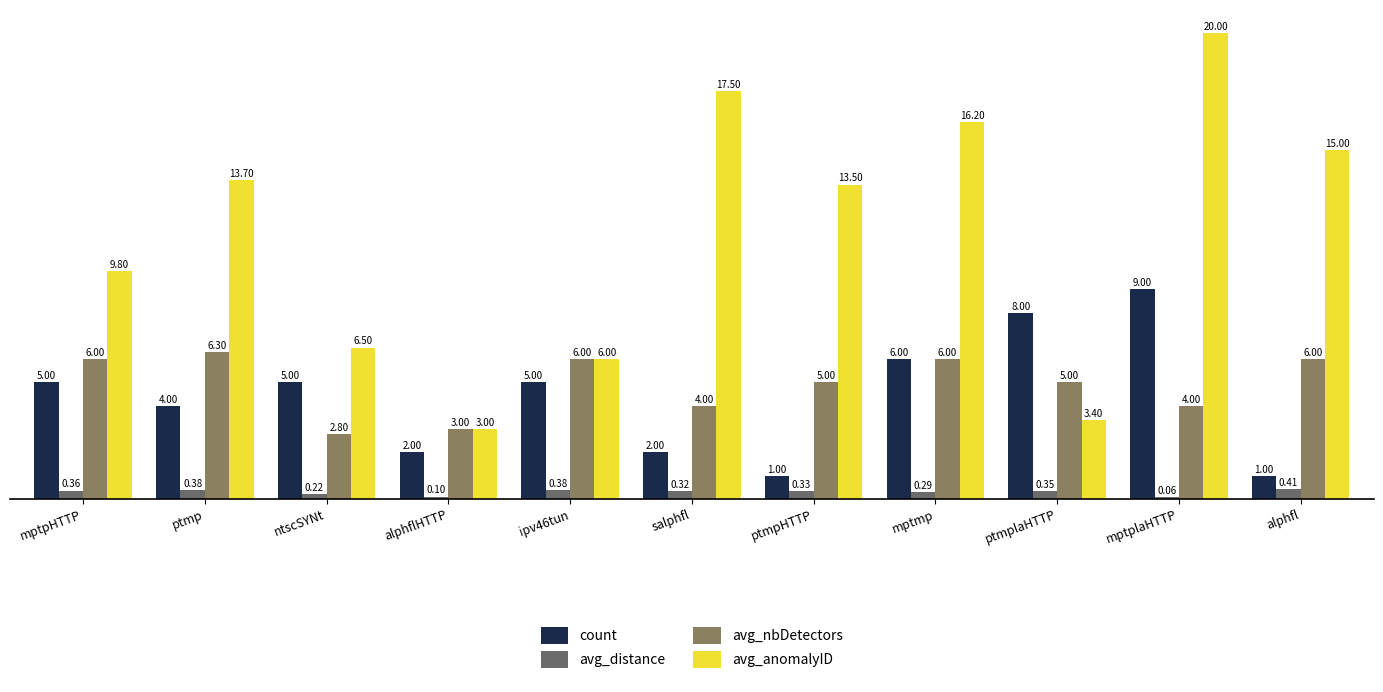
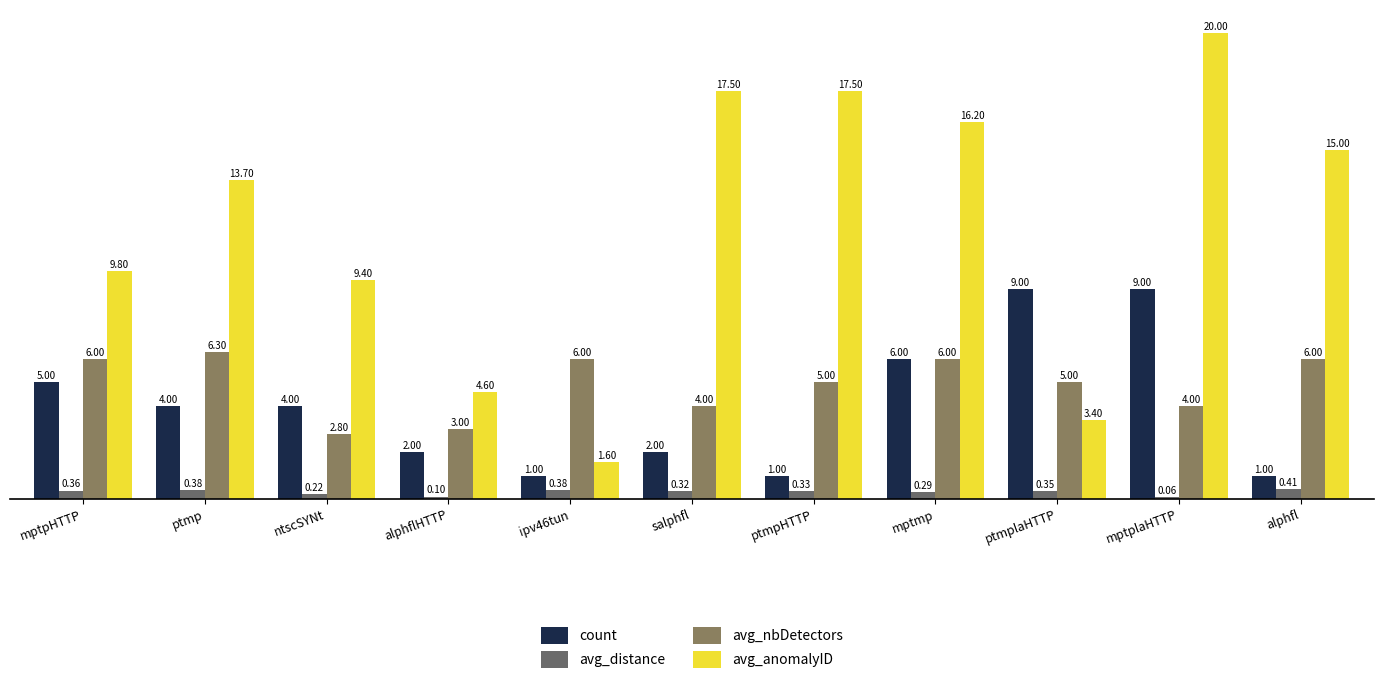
count, ntscSYNt: 5.00 -> 4.00
avg_anomalyID, ntscSYNt: 6.50 -> 9.40
avg_anomalyID, alphflHTTP: 3.00 -> 4.60
count, ipv46tun: 5.00 -> 1.00
avg_anomalyID, ipv46tun: 6.00 -> 1.60
avg_anomalyID, ptmpHTTP: 13.50 -> 17.50
count, ptmplaHTTP: 8.00 -> 9.00
